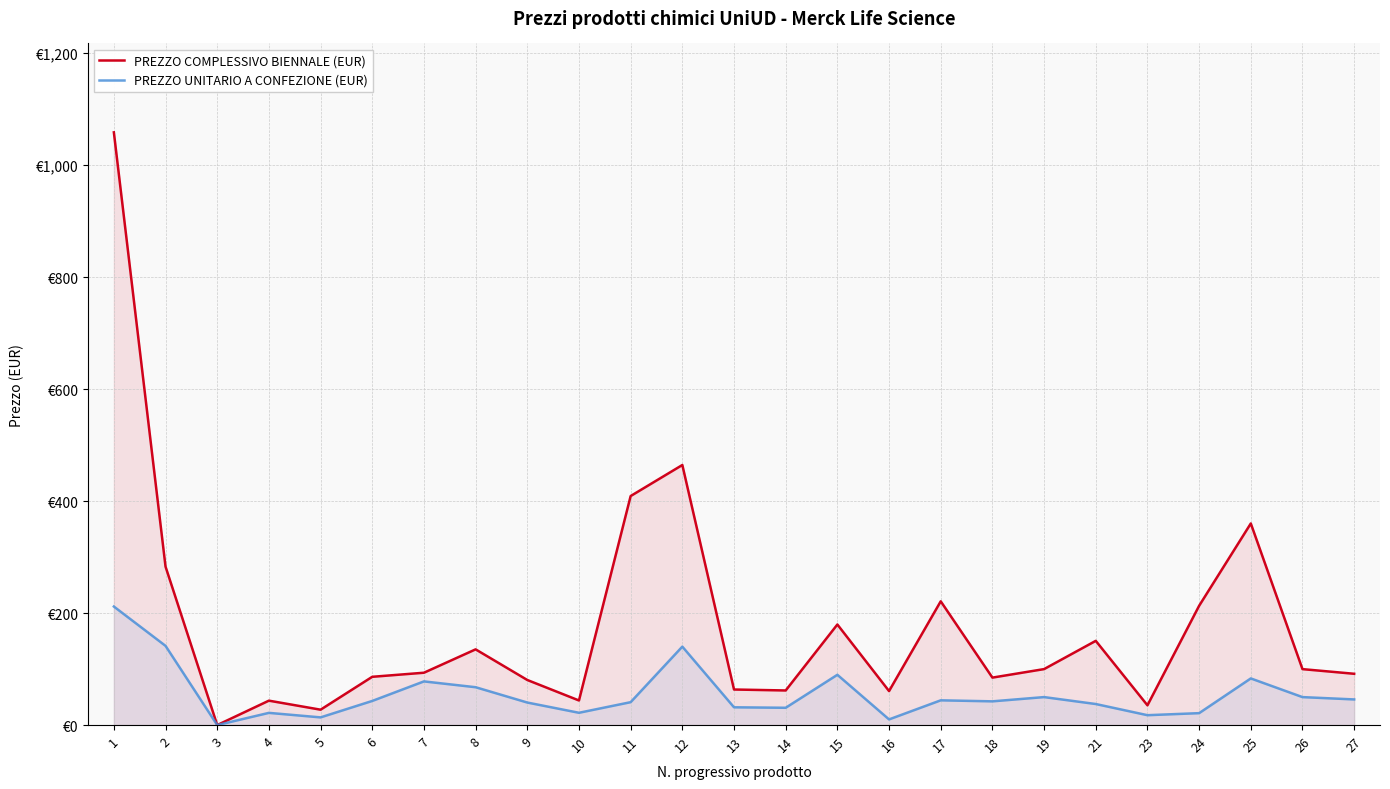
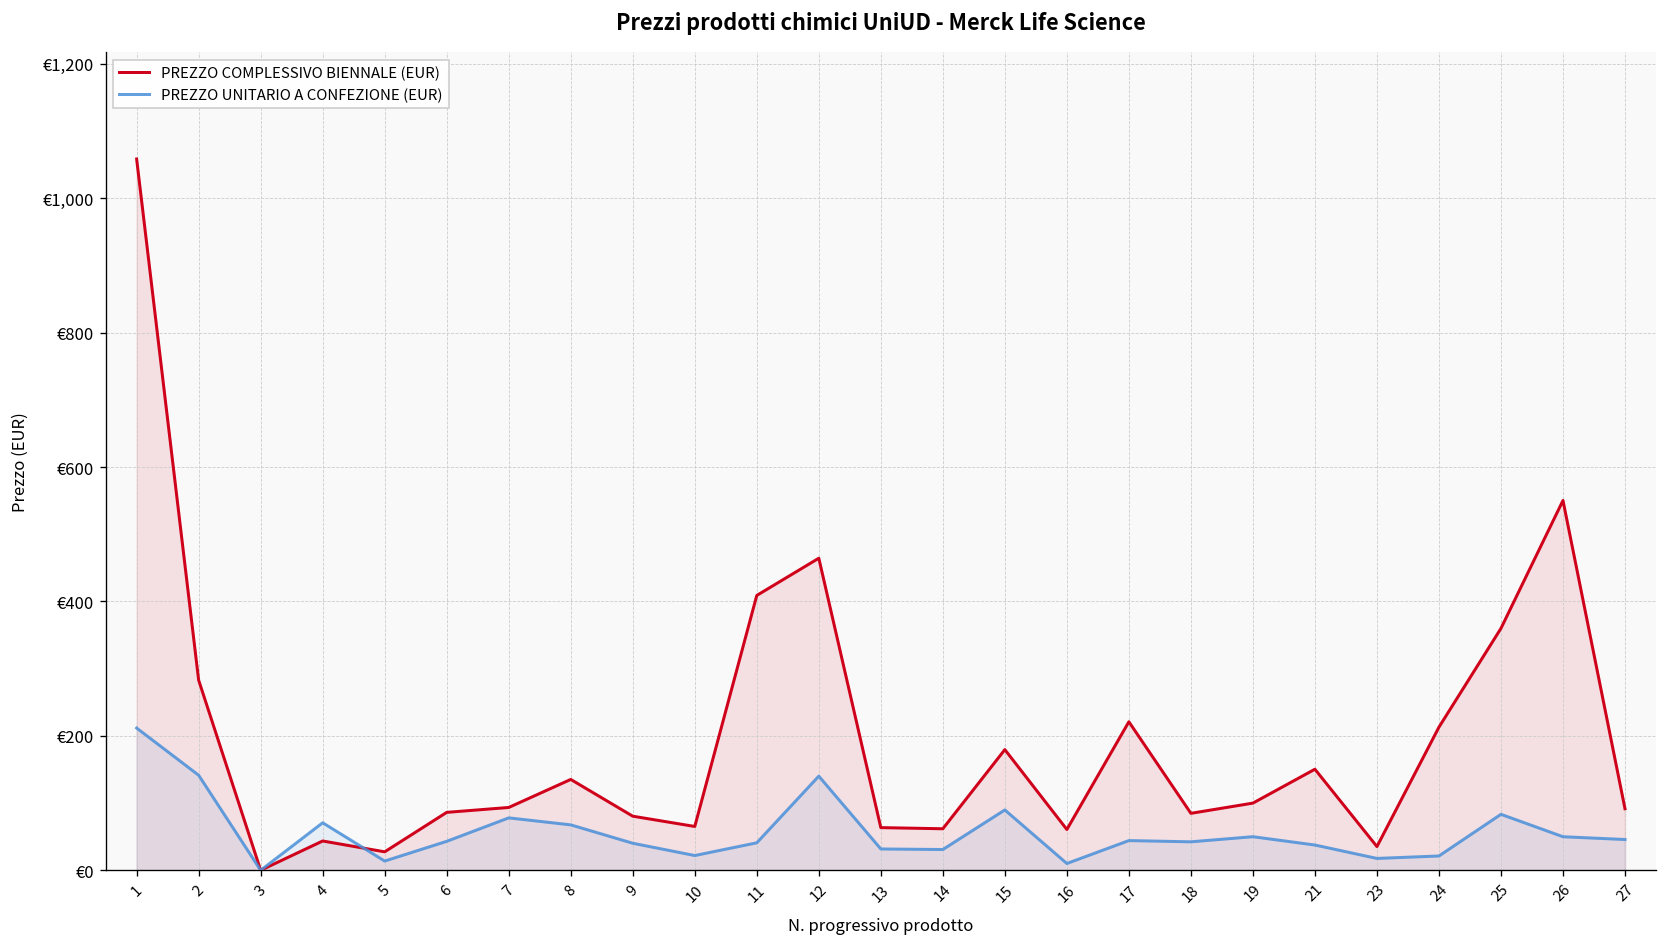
PREZZO UNITARIO A CONFEZIONE (EUR), 4: €20 -> €70
PREZZO COMPLESSIVO BIENNALE (EUR), 10: €40 -> €70
PREZZO COMPLESSIVO BIENNALE (EUR), 26: €100 -> €550
